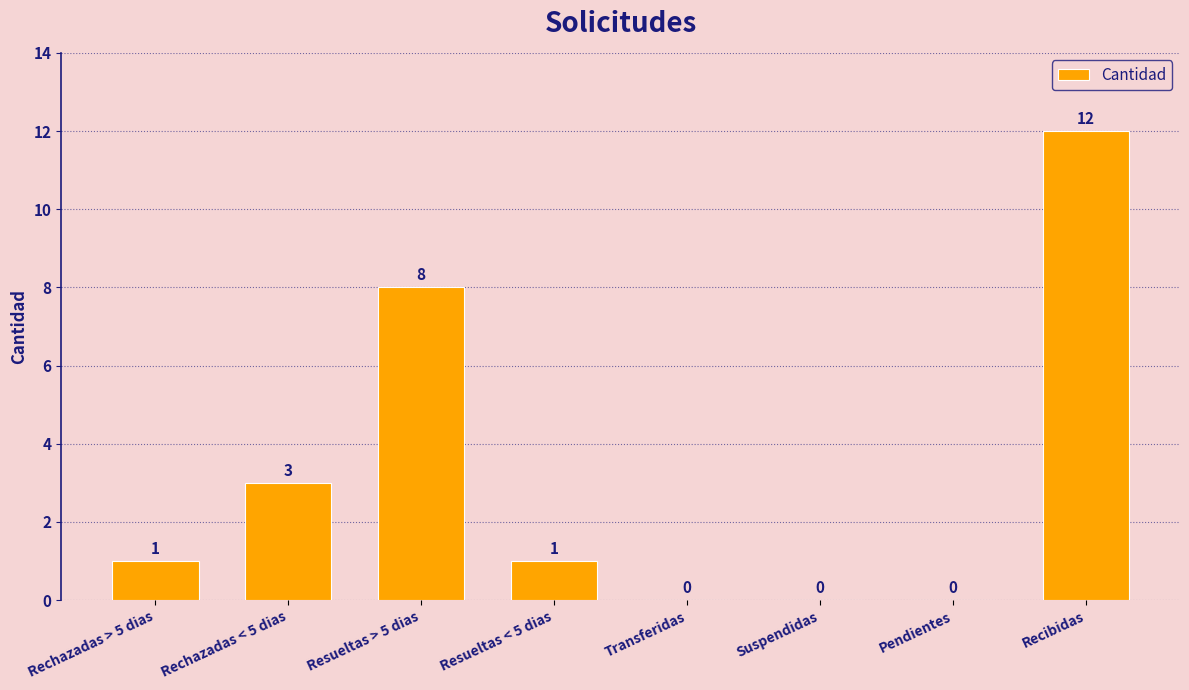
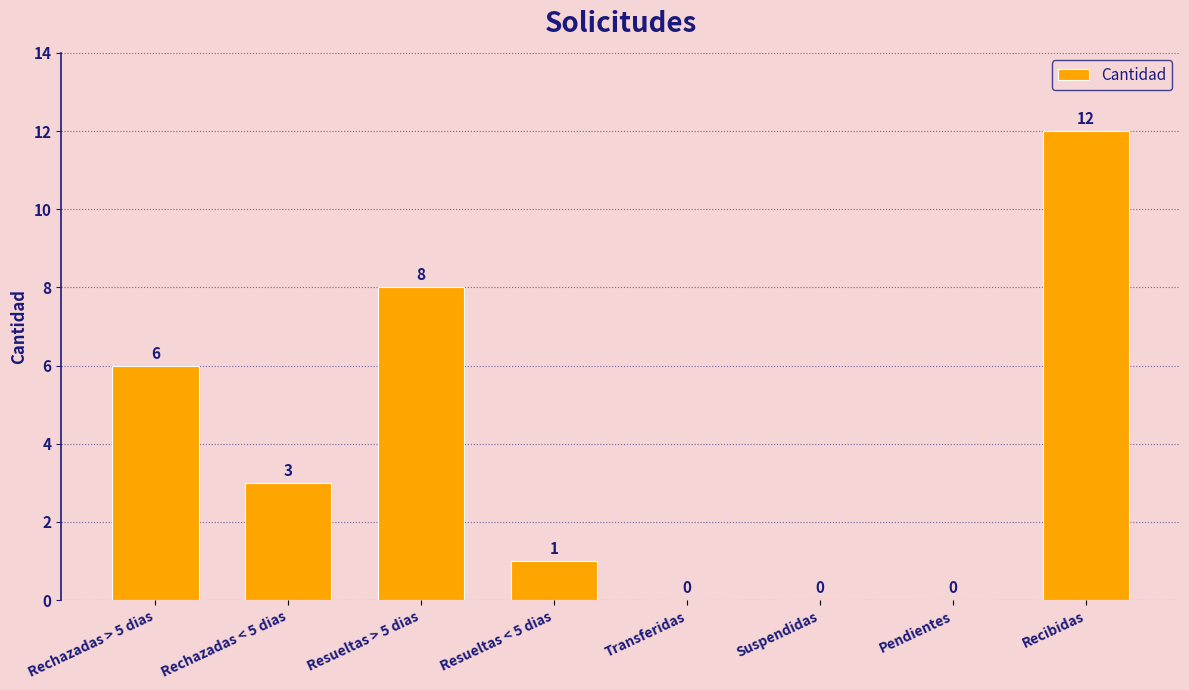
Rechazadas > 5 dias: 1 -> 6
